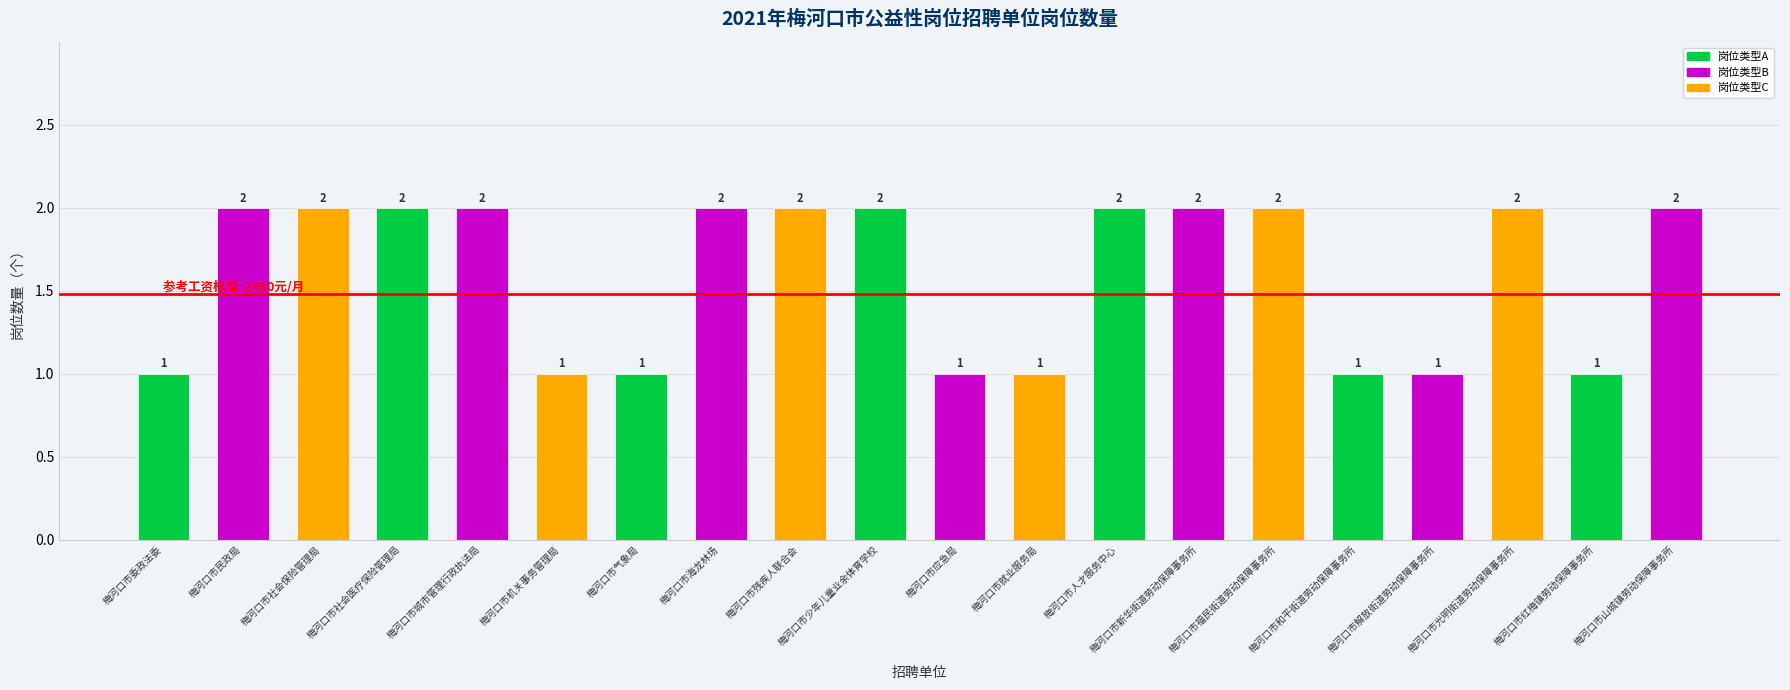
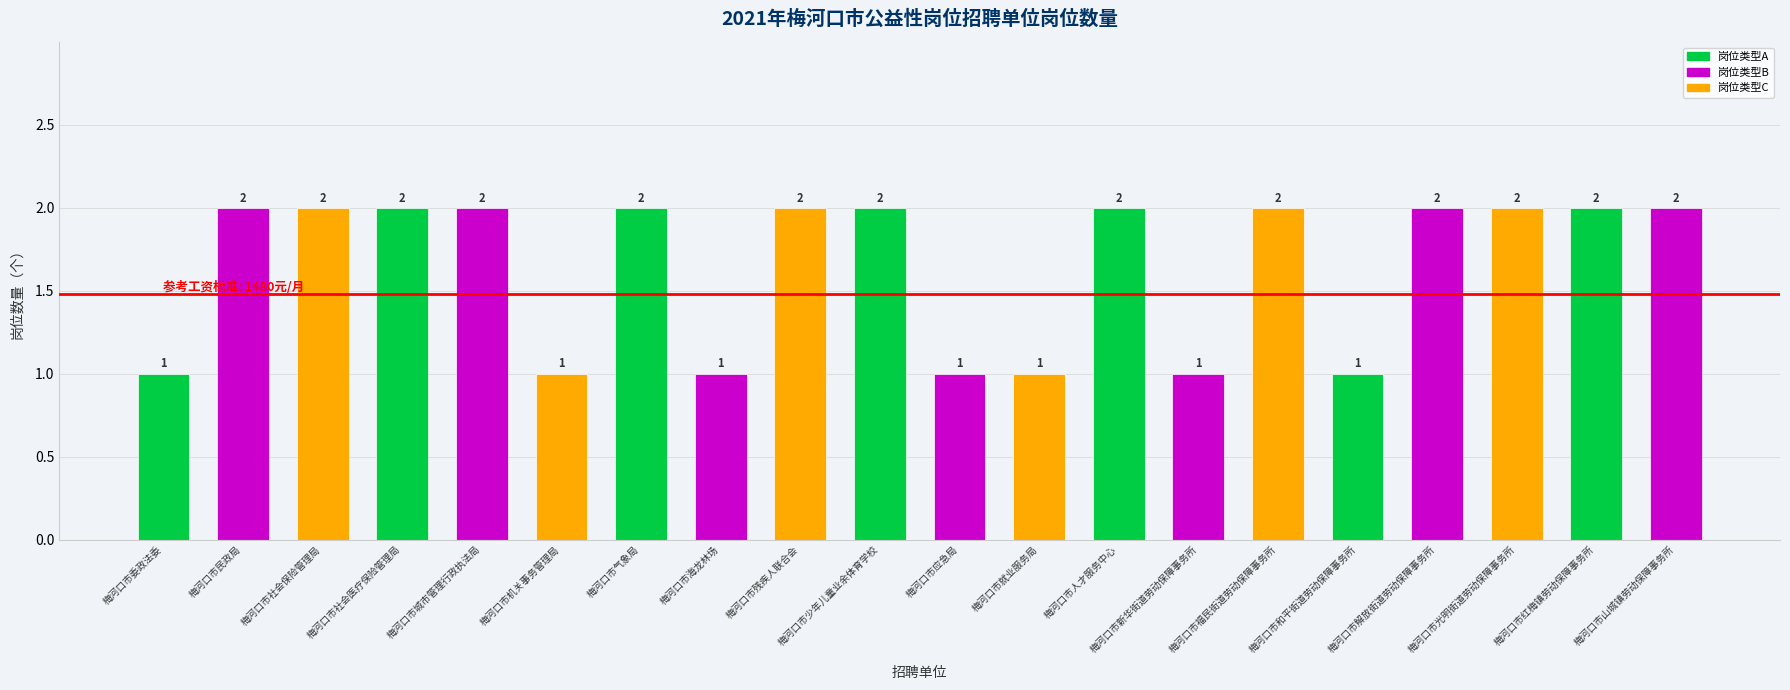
梅河口市气象局: 1 -> 2
梅河口市海龙林场: 2 -> 1
梅河口市新华街道劳动保障事务所: 2 -> 1
梅河口市解放街道劳动保障事务所: 1 -> 2
梅河口市红梅镇劳动保障事务所: 1 -> 2
